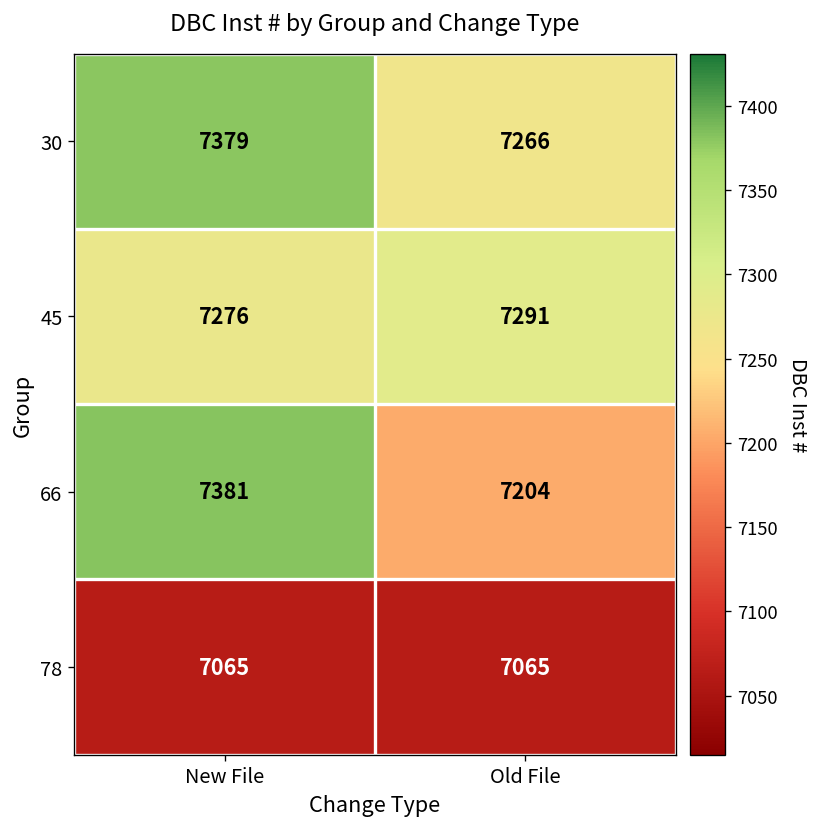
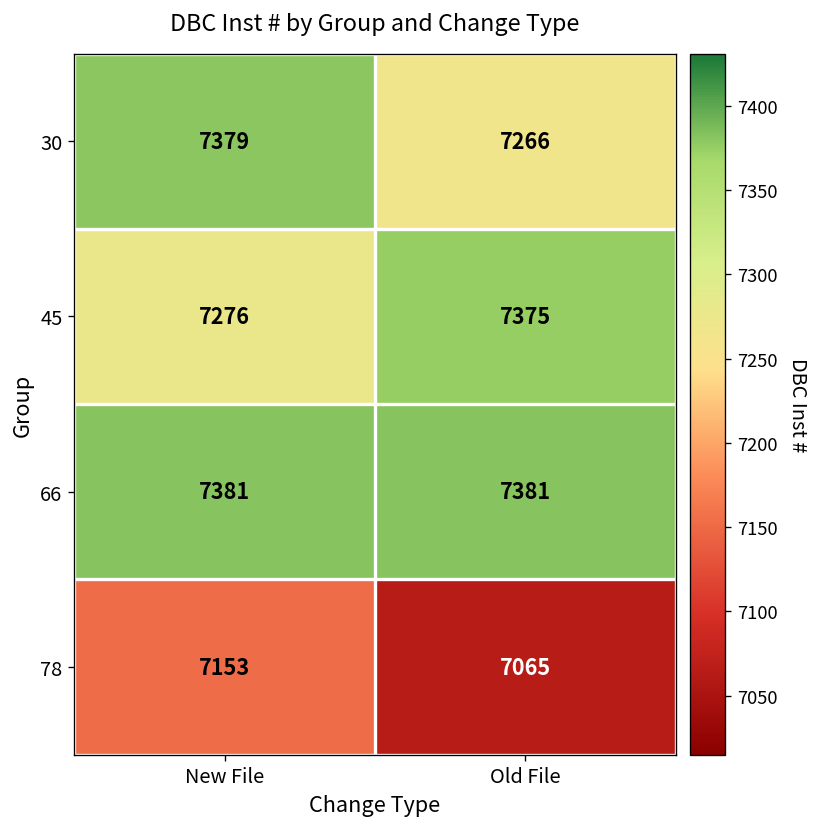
45, Old File: 7291 -> 7375
66, Old File: 7204 -> 7381
78, New File: 7065 -> 7153
